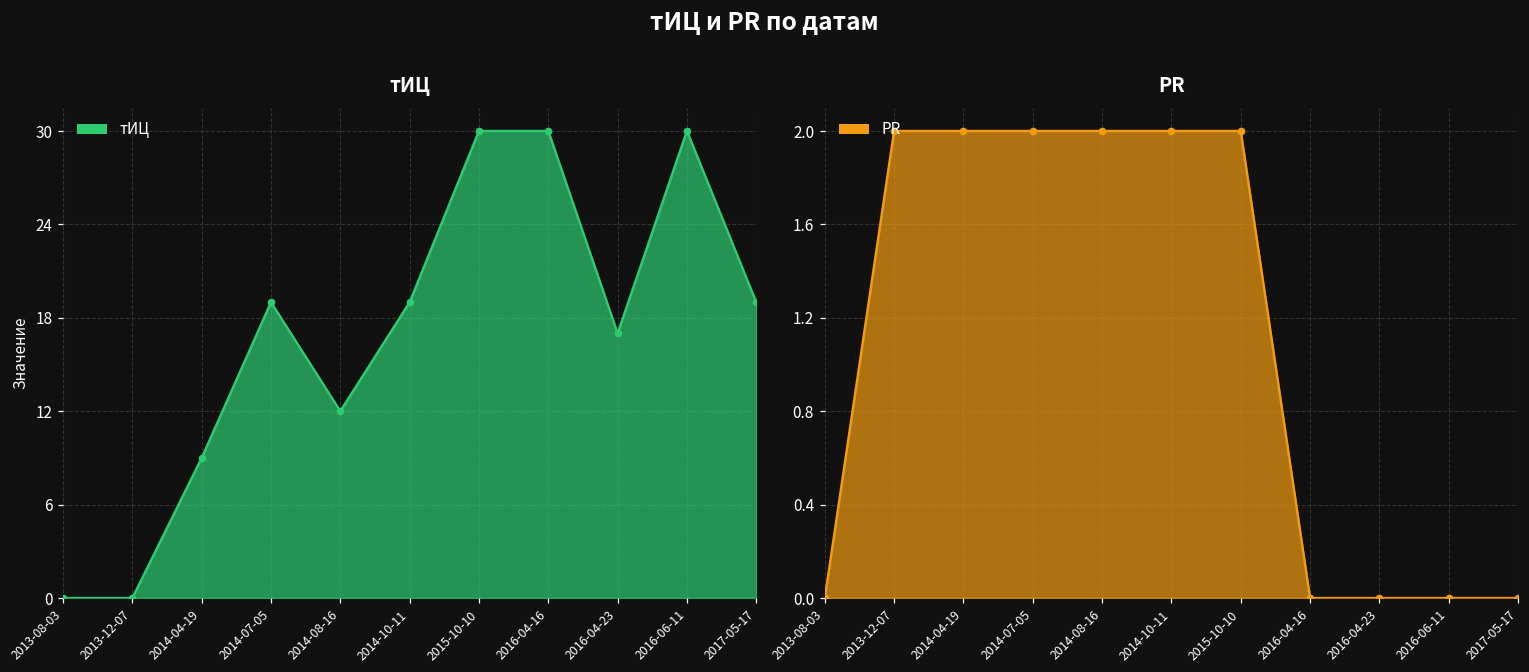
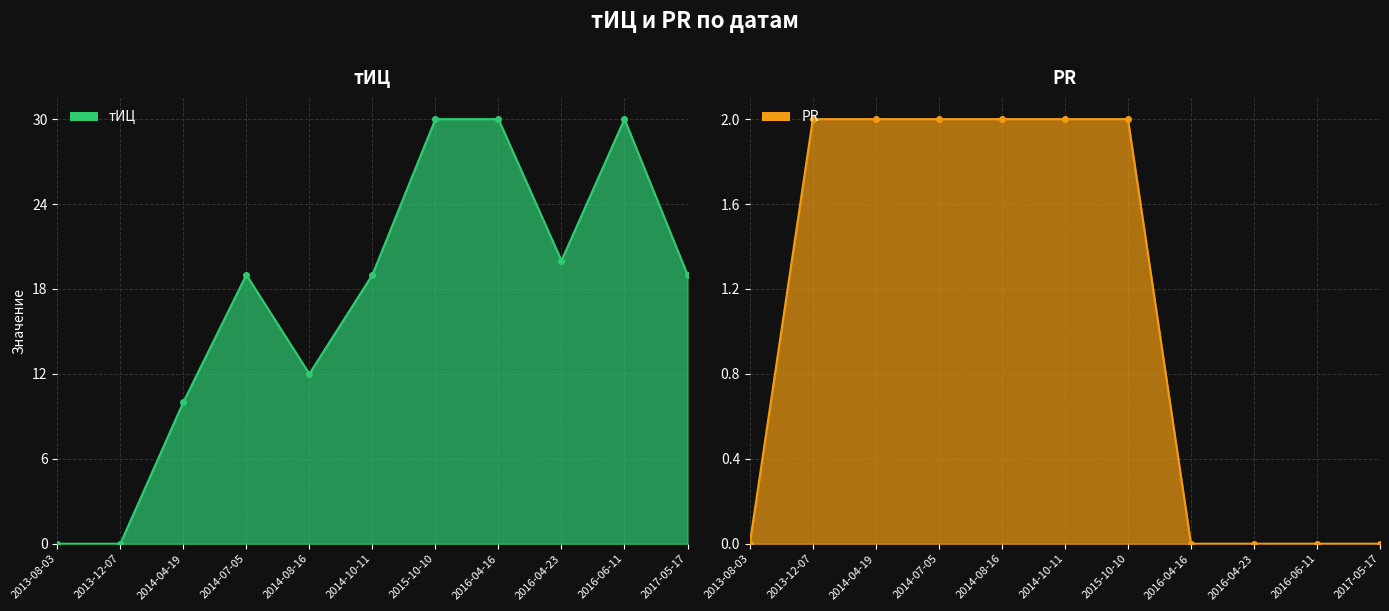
тИЦ, 2014-04-19: 9 -> 10
тИЦ, 2016-04-23: 17 -> 20
